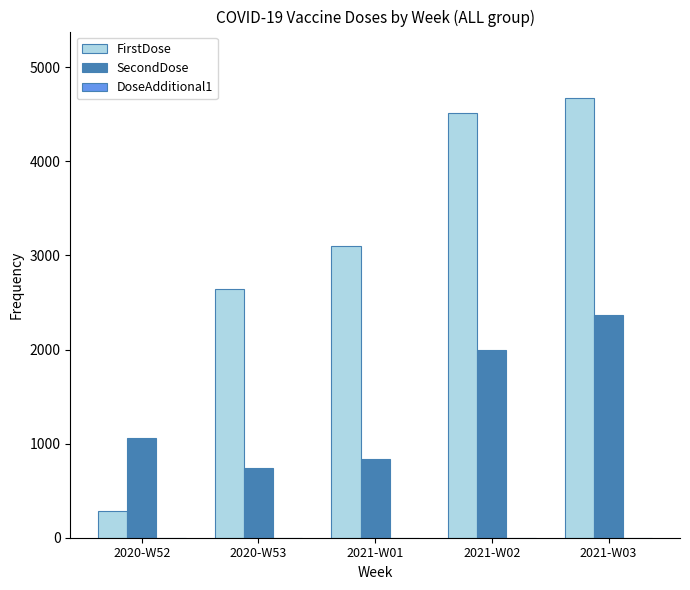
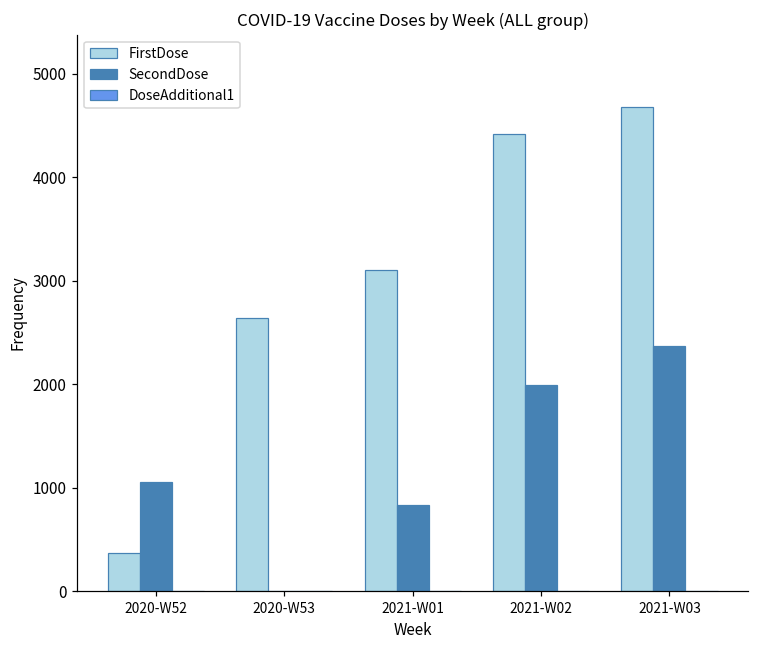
FirstDose, 2020-W52: 300 -> 400
SecondDose, 2020-W53: 700 -> 0
FirstDose, 2021-W02: 4500 -> 4400
